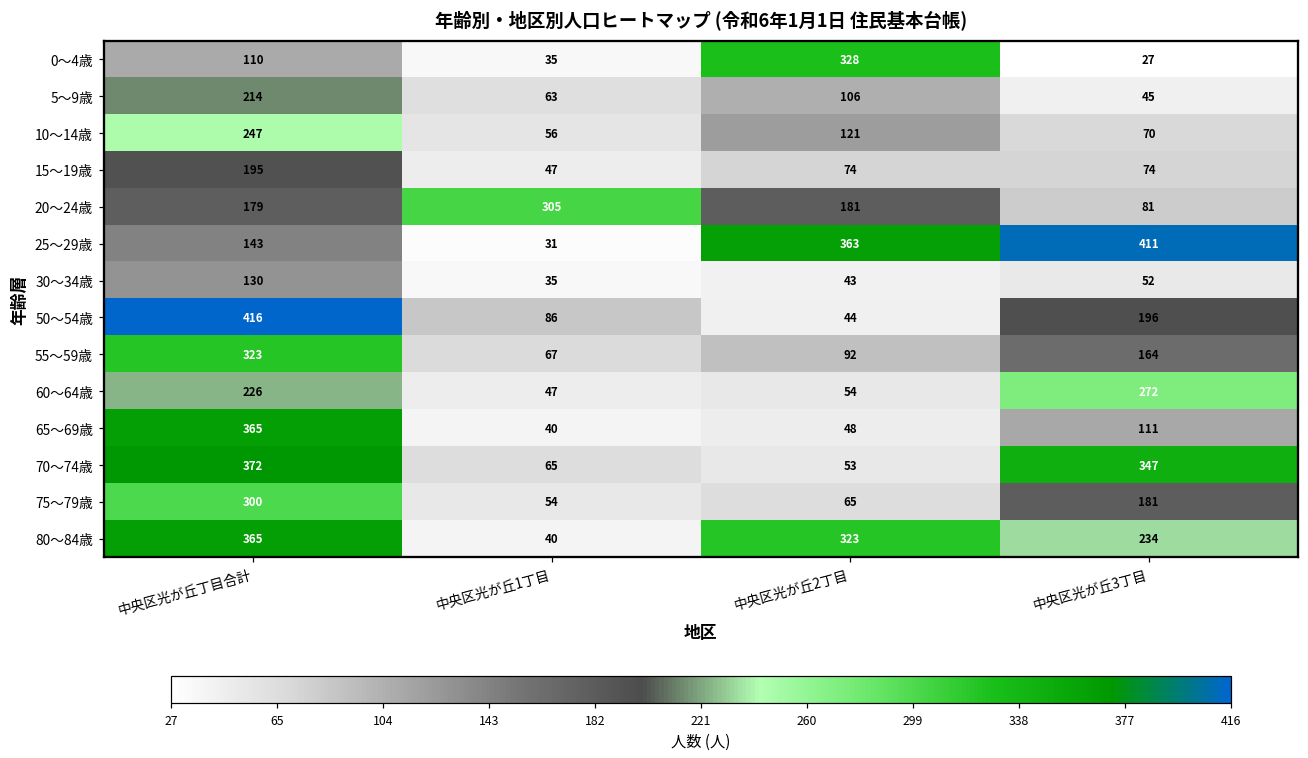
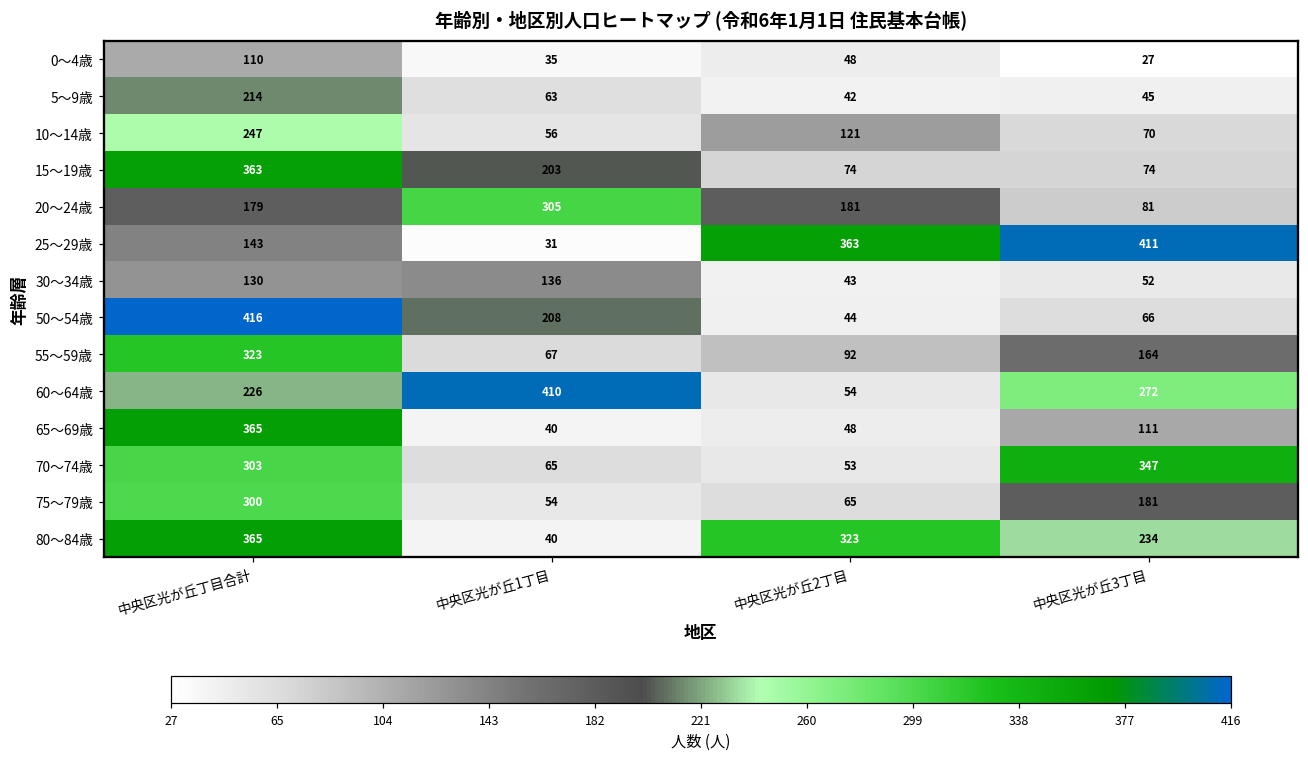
0～4歳, 中央区光が丘2丁目: 328 -> 48
5～9歳, 中央区光が丘2丁目: 106 -> 42
15～19歳, 中央区光が丘丁目合計: 195 -> 363
15～19歳, 中央区光が丘1丁目: 47 -> 203
30～34歳, 中央区光が丘1丁目: 35 -> 136
50～54歳, 中央区光が丘1丁目: 86 -> 208
50～54歳, 中央区光が丘3丁目: 196 -> 66
60～64歳, 中央区光が丘1丁目: 47 -> 410
70～74歳, 中央区光が丘丁目合計: 372 -> 303
